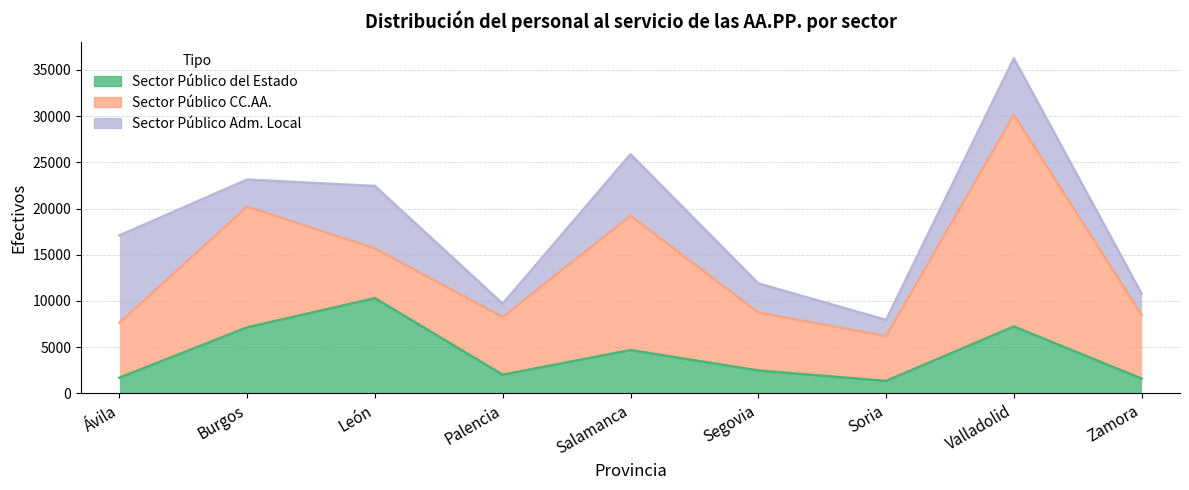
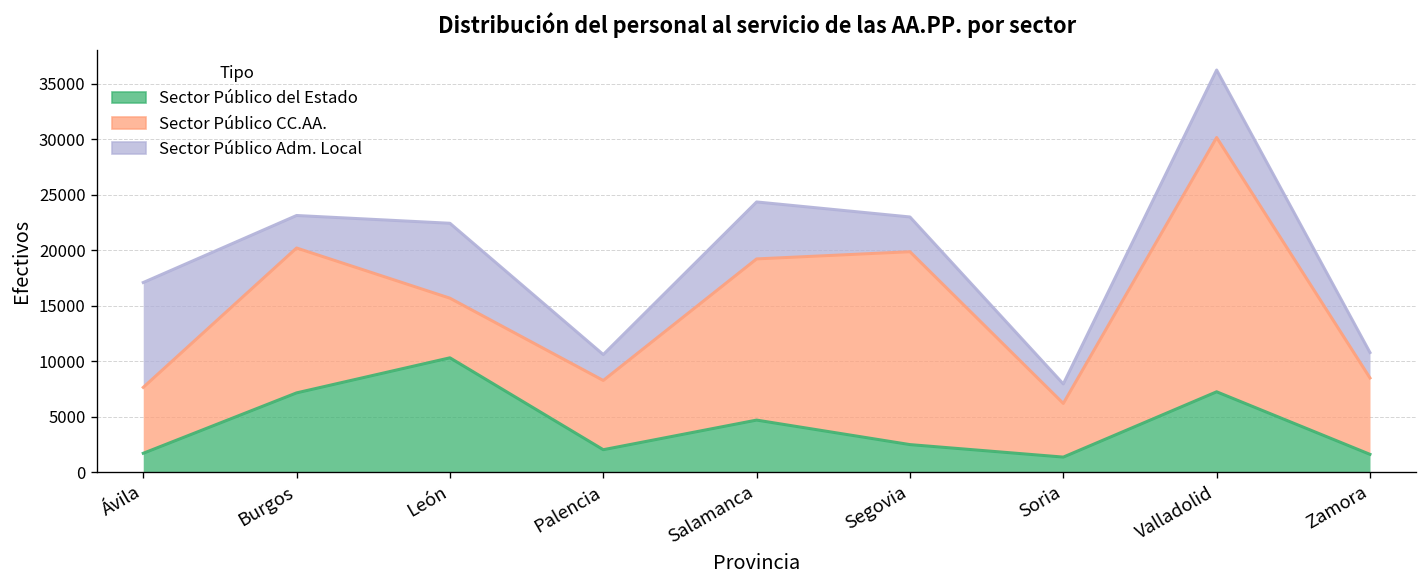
Sector Público Adm. Local, Palencia: 1000 -> 2000
Sector Público Adm. Local, Salamanca: 7000 -> 5000
Sector Público CC.AA., Segovia: 6000 -> 17000
